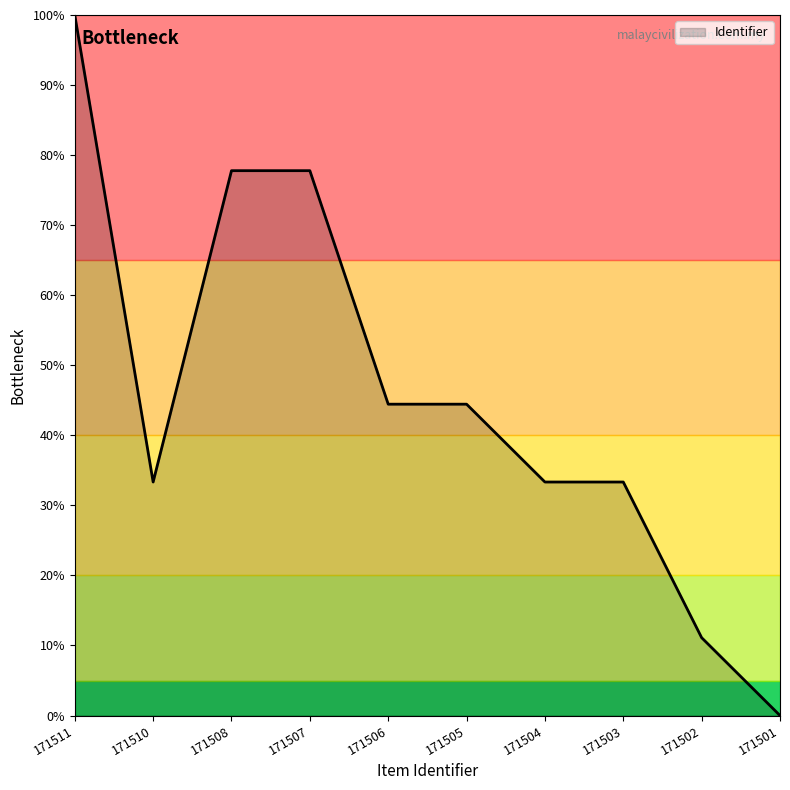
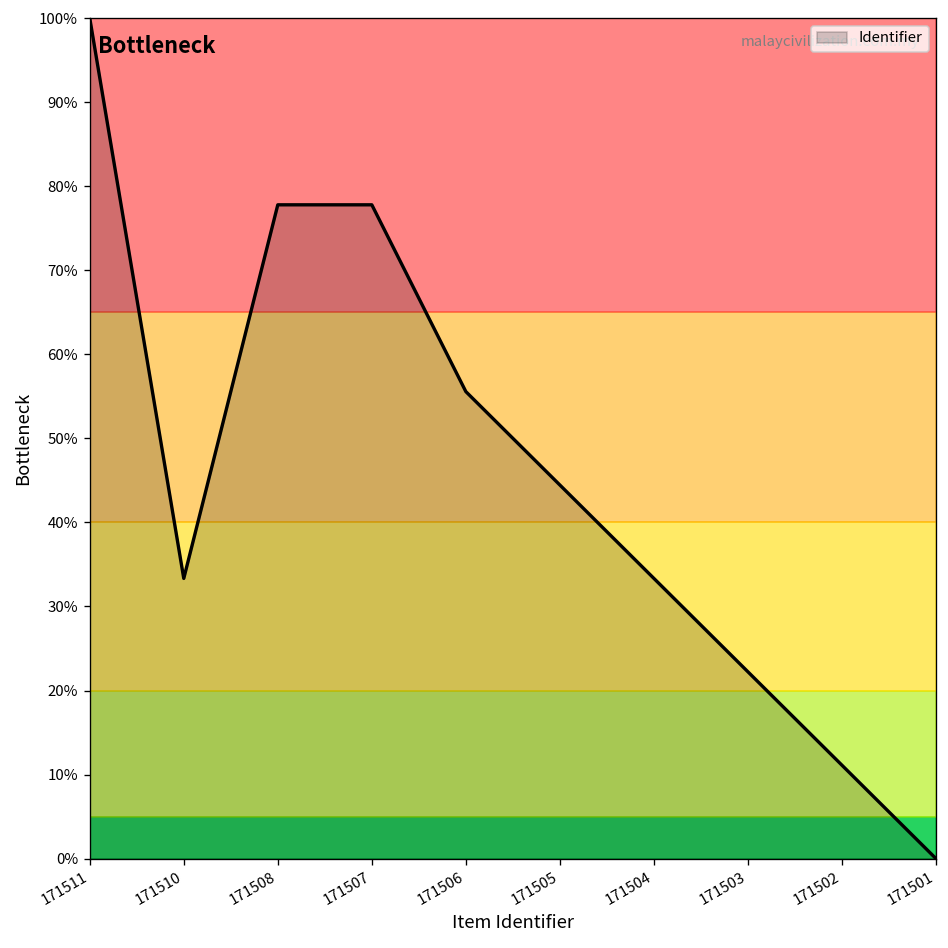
171506: 44% -> 56%
171503: 33% -> 22%
